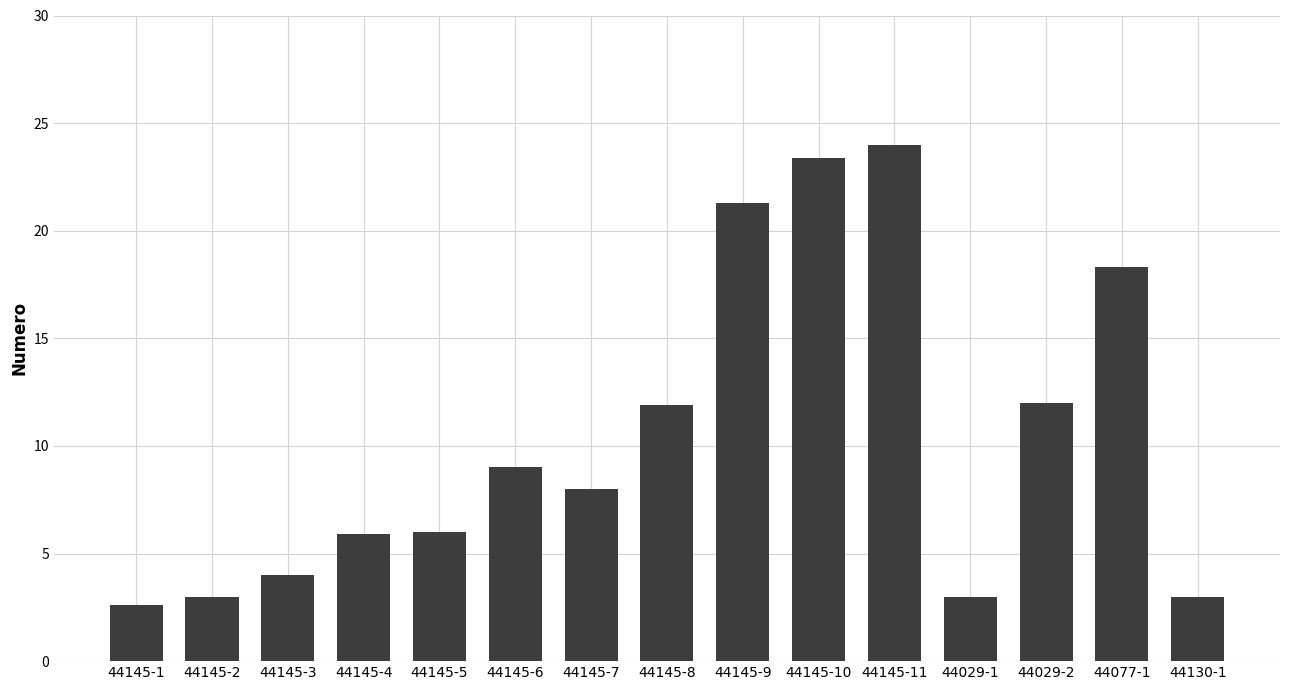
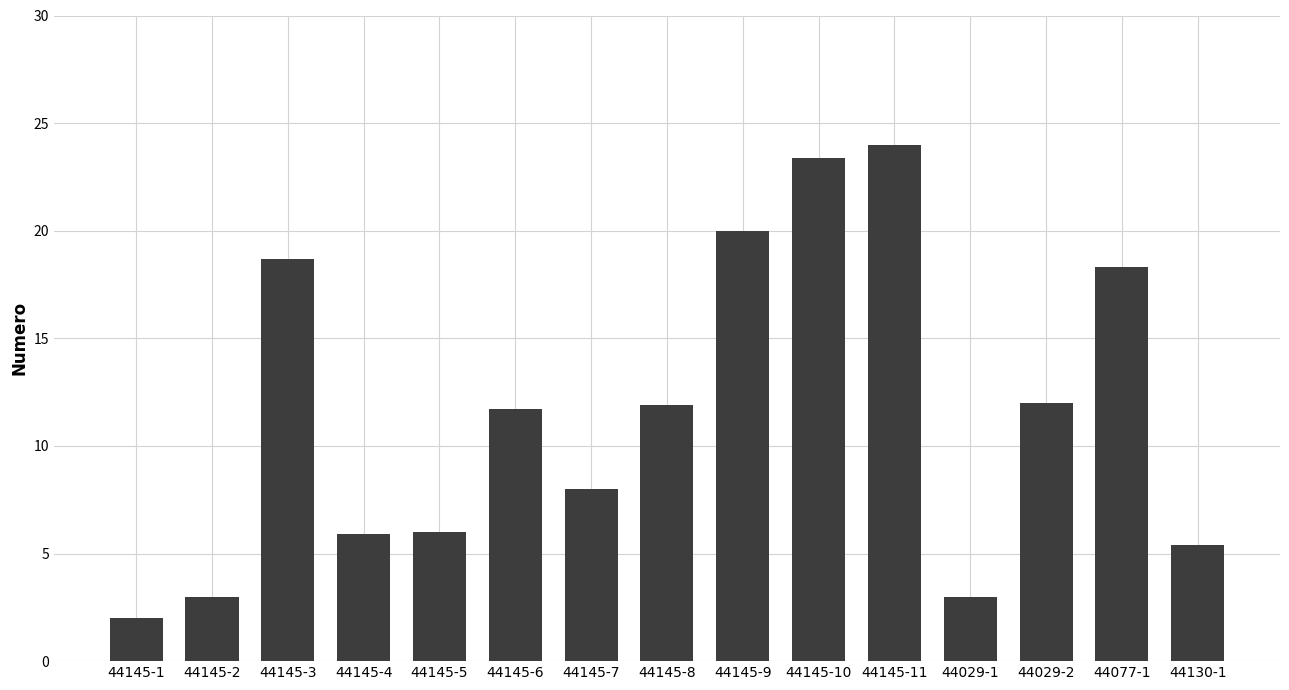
44145-1: 2.6 -> 2.0
44145-3: 4.0 -> 18.7
44145-6: 9.0 -> 11.7
44145-9: 21.3 -> 20.0
44130-1: 3.0 -> 5.4
